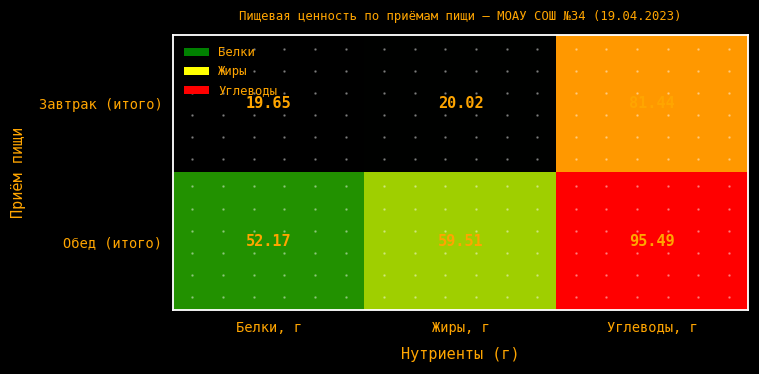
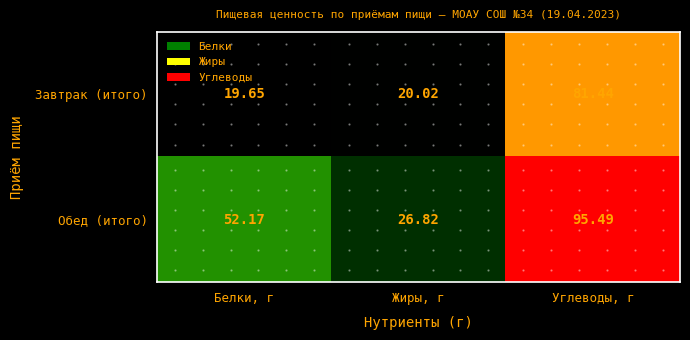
Обед (итого), Жиры, г: 59.51 -> 26.82
